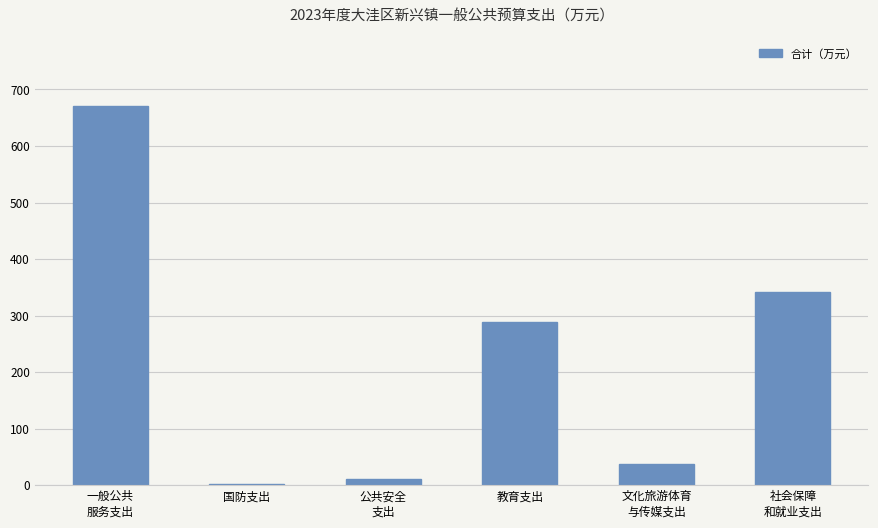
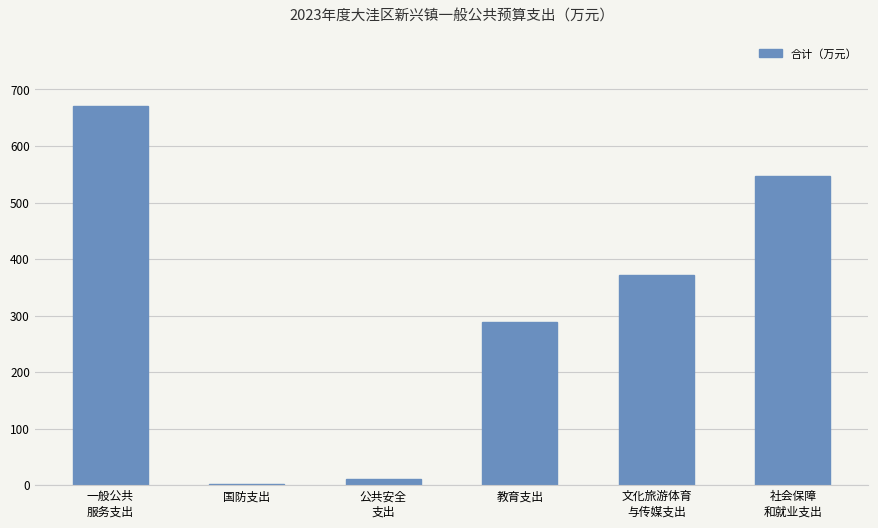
文化旅游体育 与传媒支出: 40 -> 370
社会保障 和就业支出: 340 -> 550
